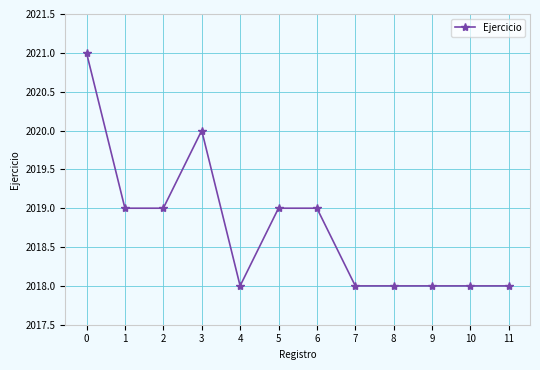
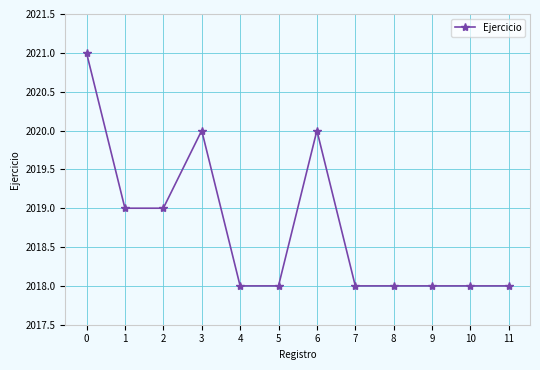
5: 2019 -> 2018
6: 2019 -> 2020
